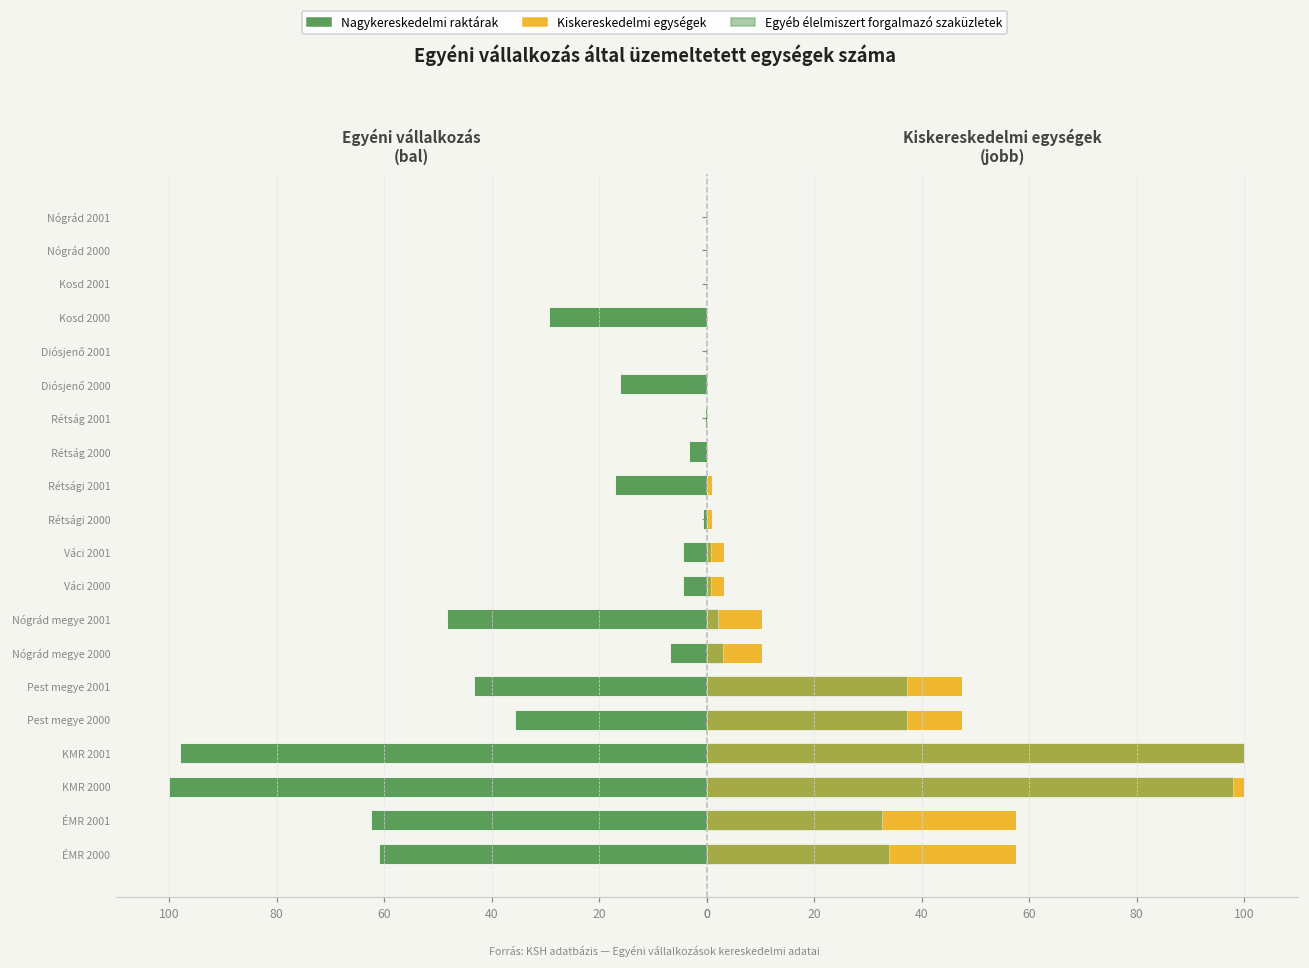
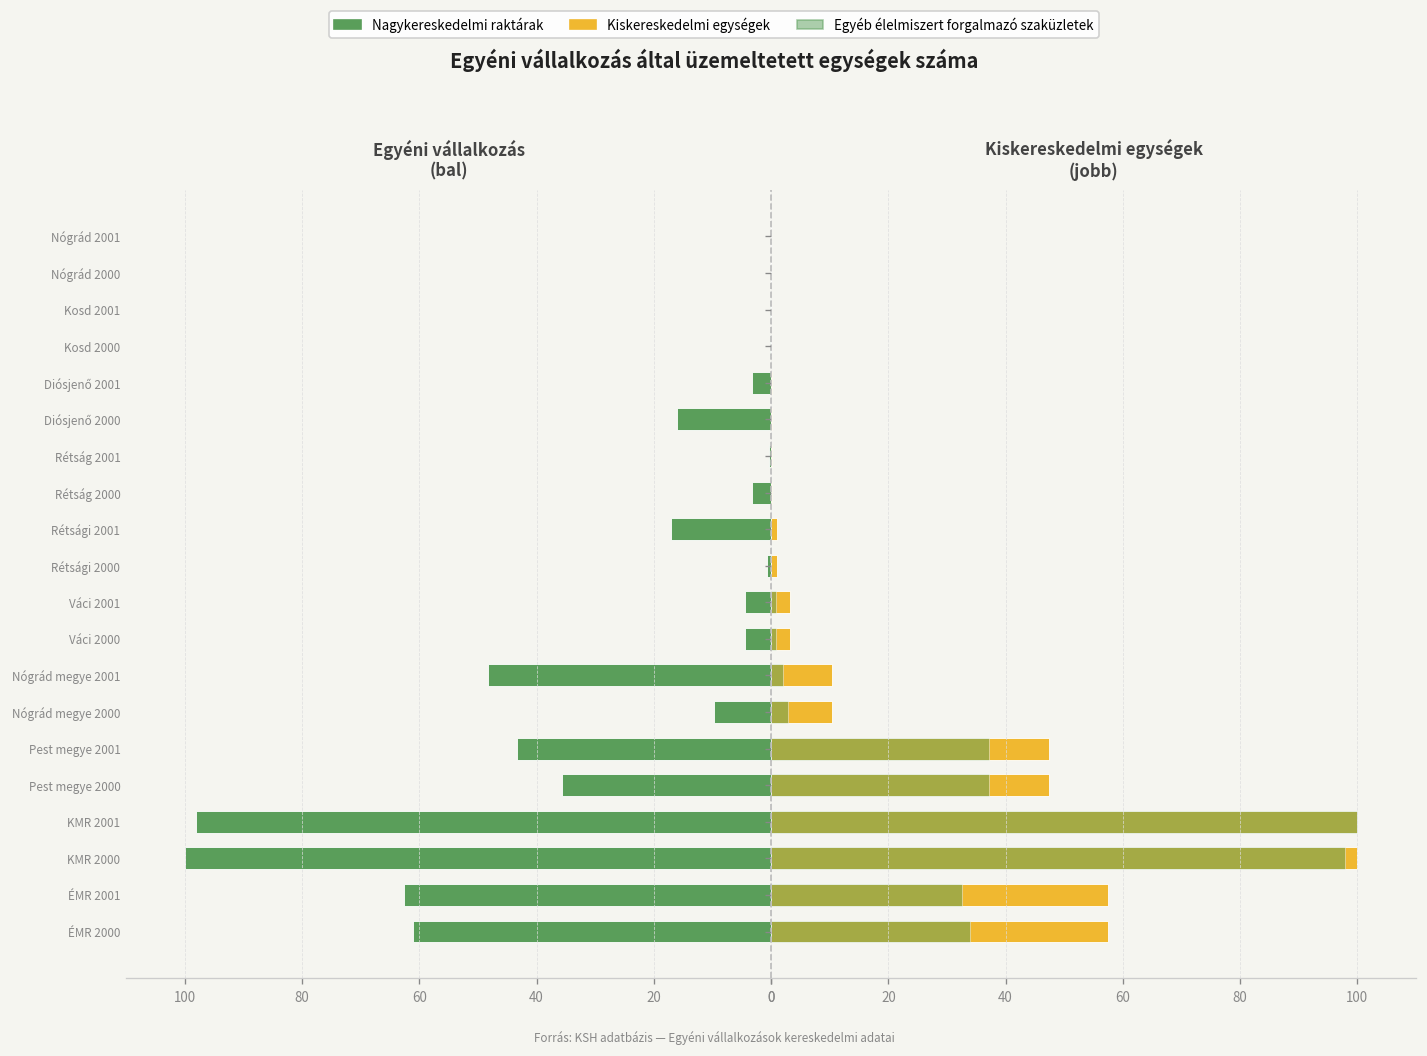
Egyéni vállalkozás (bal), Kosd 2000: 29 -> 0
Egyéni vállalkozás (bal), Diósjenő 2001: 0 -> 3
Egyéni vállalkozás (bal), Nógrád megye 2000: 7 -> 10
